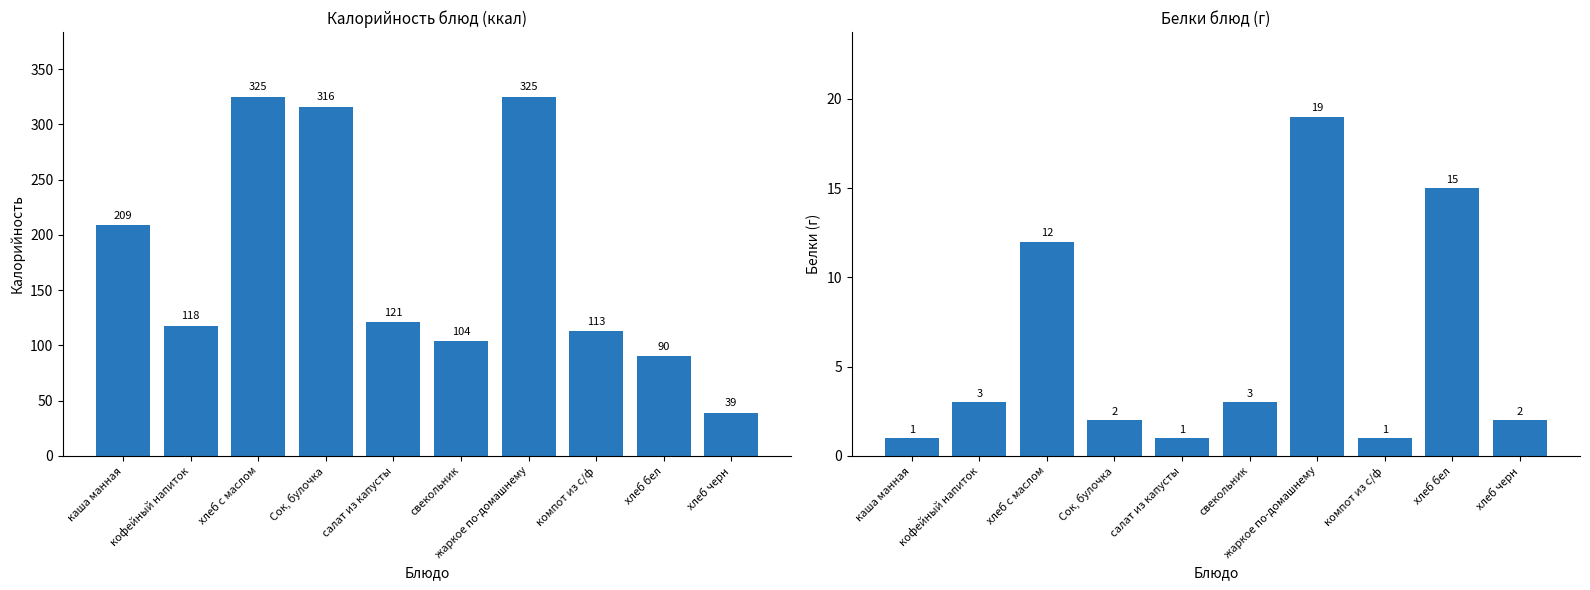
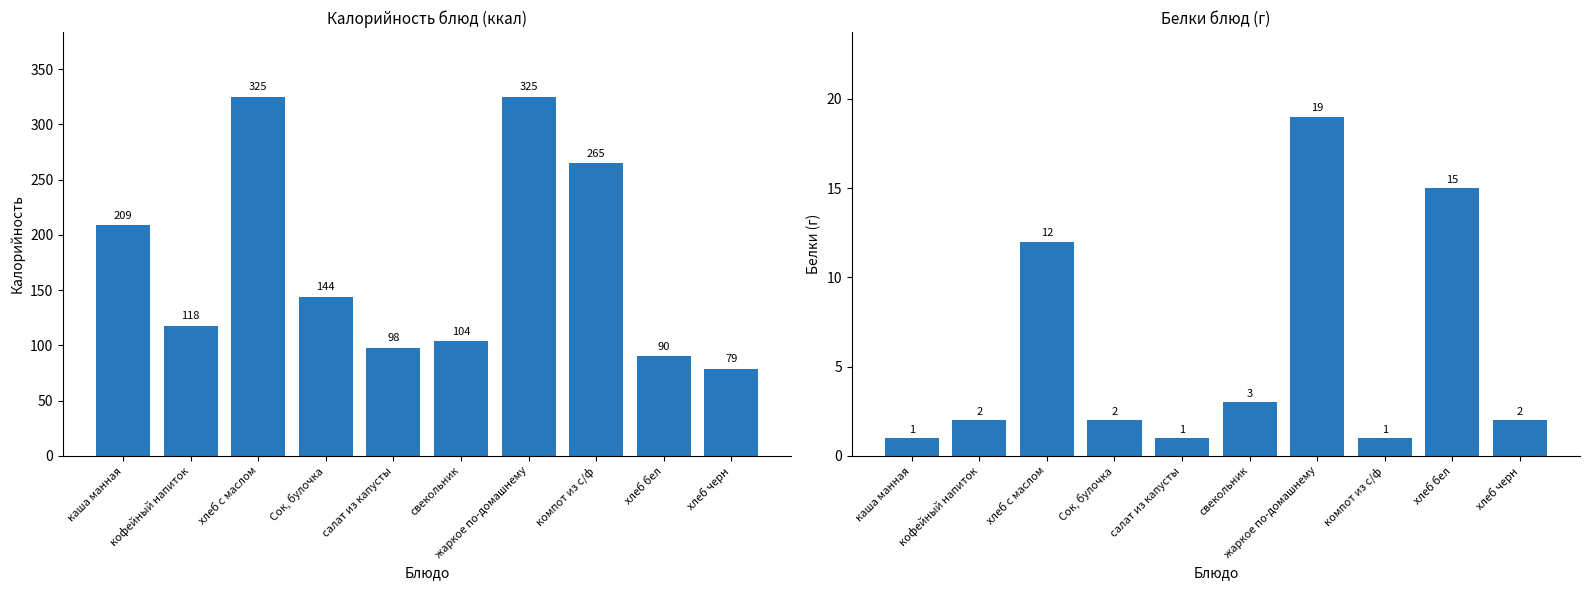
Калорийность блюд (ккал), Сок, булочка: 316 -> 144
Калорийность блюд (ккал), салат из капусты: 121 -> 98
Калорийность блюд (ккал), компот из с/ф: 113 -> 265
Калорийность блюд (ккал), хлеб черн: 39 -> 79
Белки блюд (г), кофейный напиток: 3 -> 2
